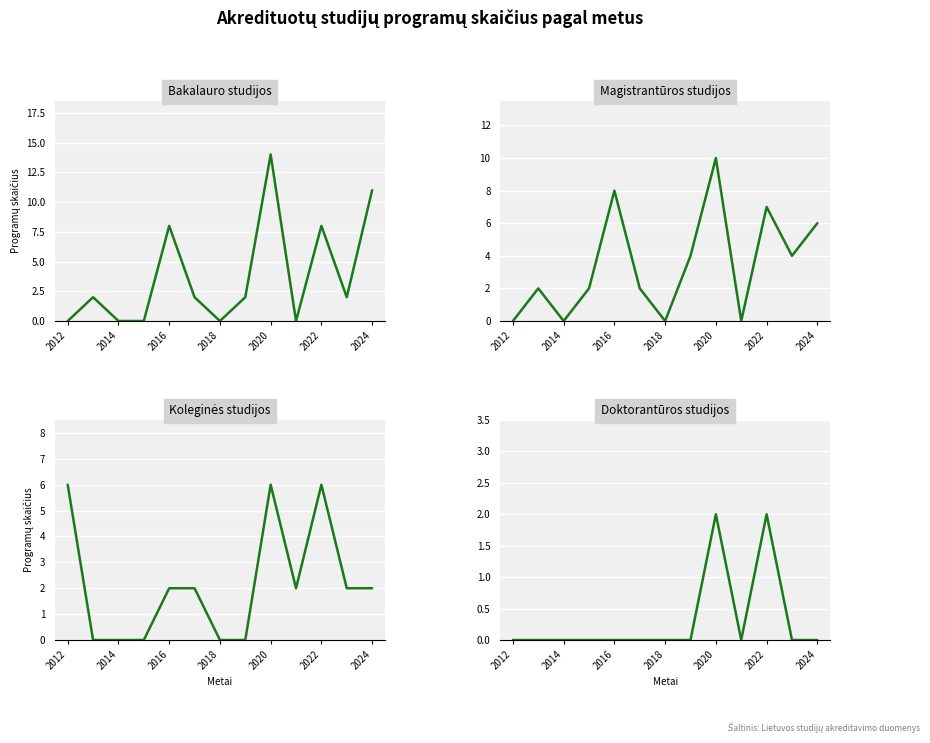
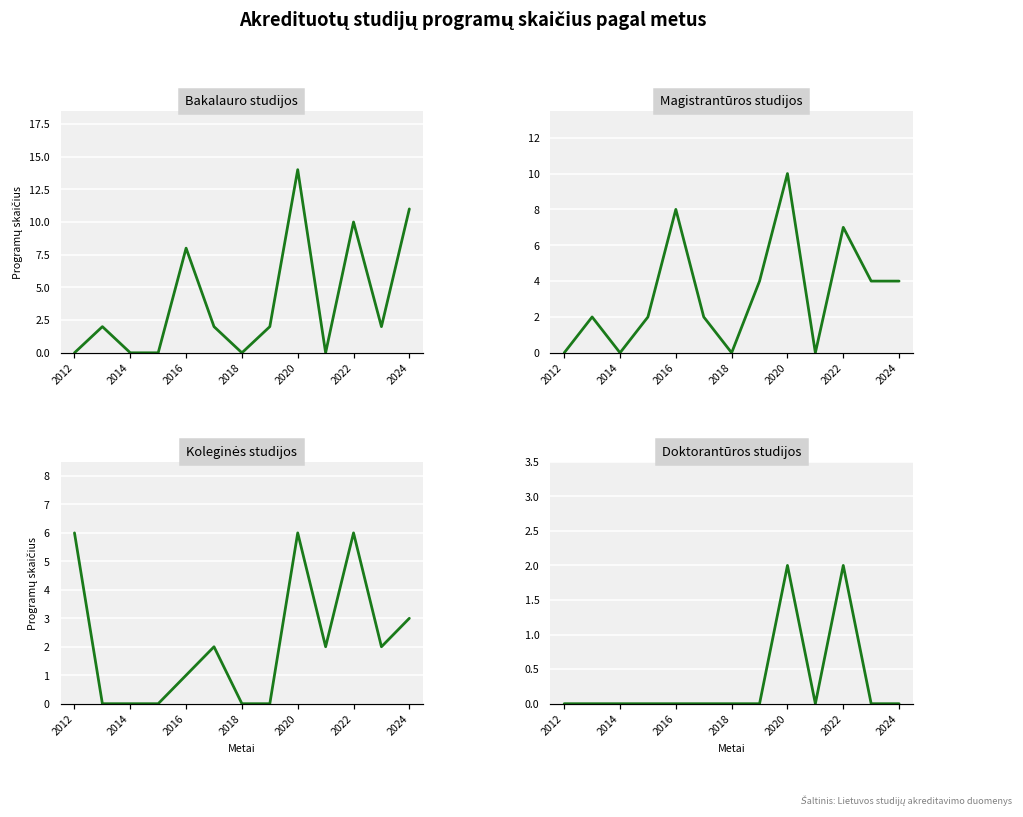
Bakalauro studijos, 2022: 8 -> 10
Magistrantūros studijos, 2024: 6 -> 4
Koleginės studijos, 2016: 2 -> 1
Koleginės studijos, 2024: 2 -> 3
